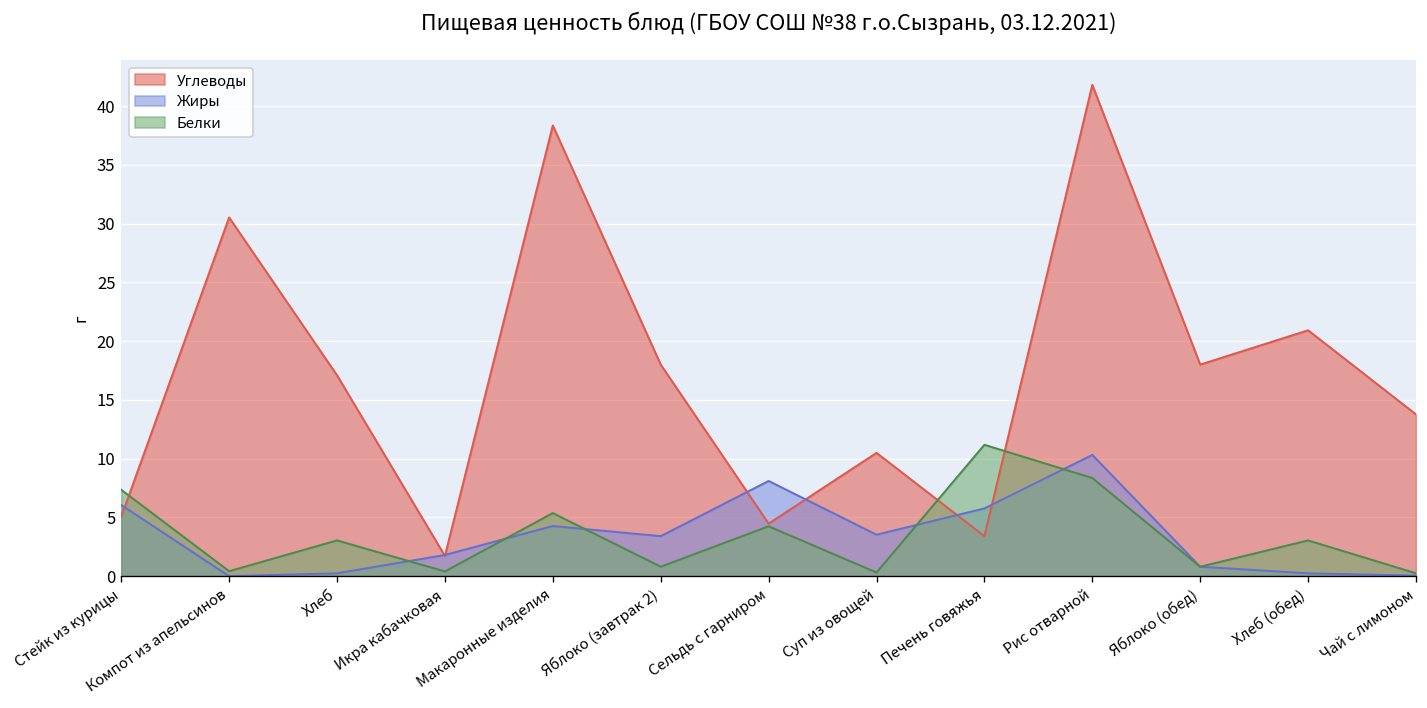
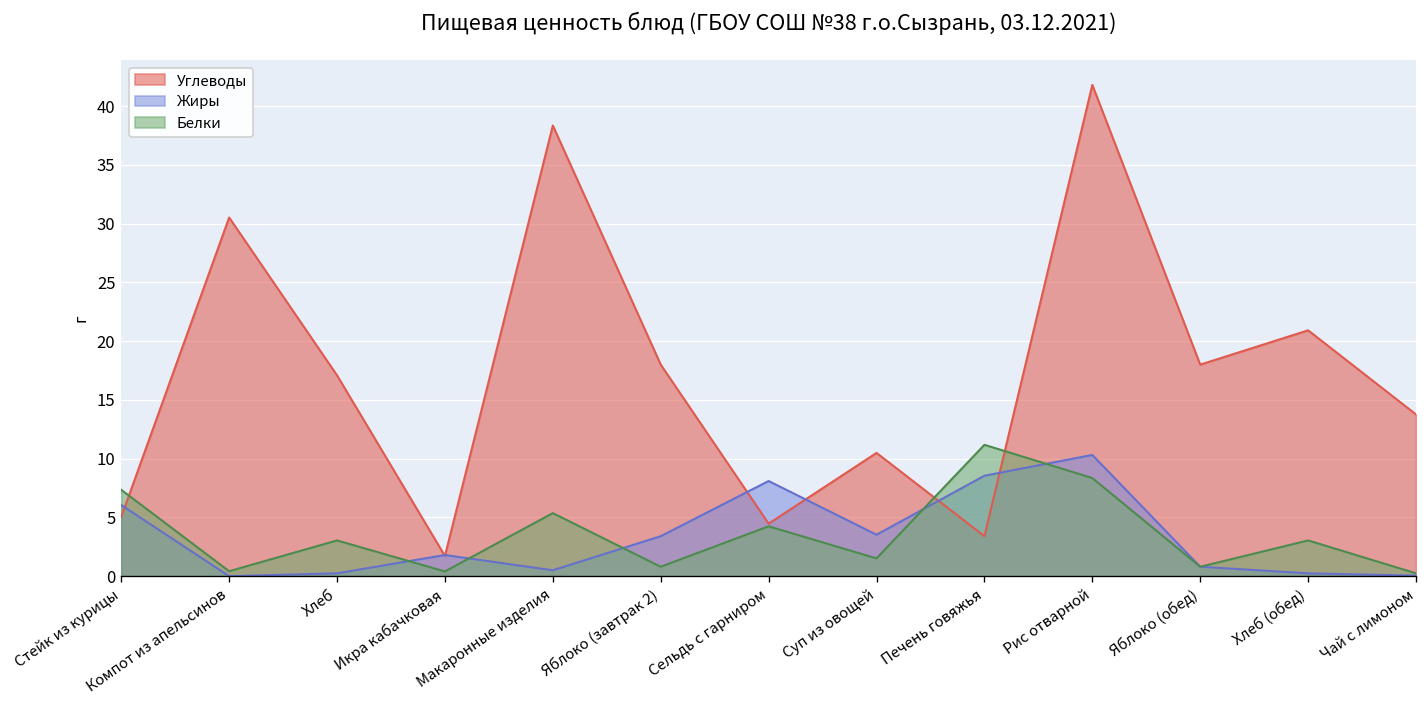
Жиры, Макаронные изделия: 4 -> 1
Белки, Суп из овощей: 0 -> 2
Жиры, Печень говяжья: 6 -> 9
